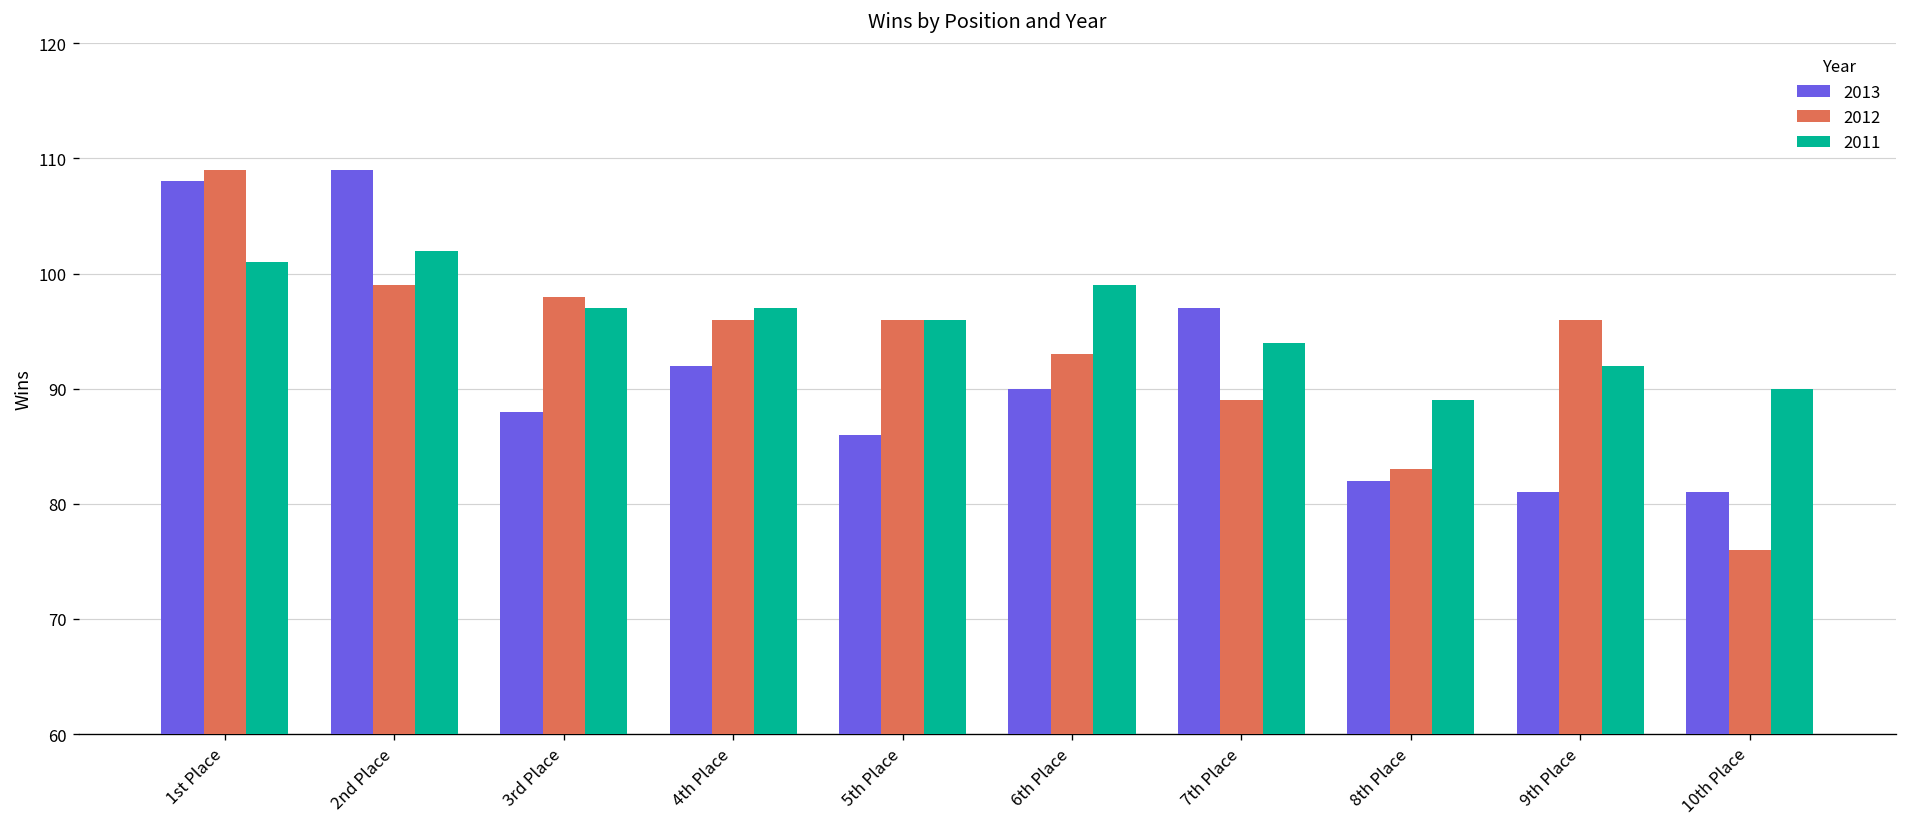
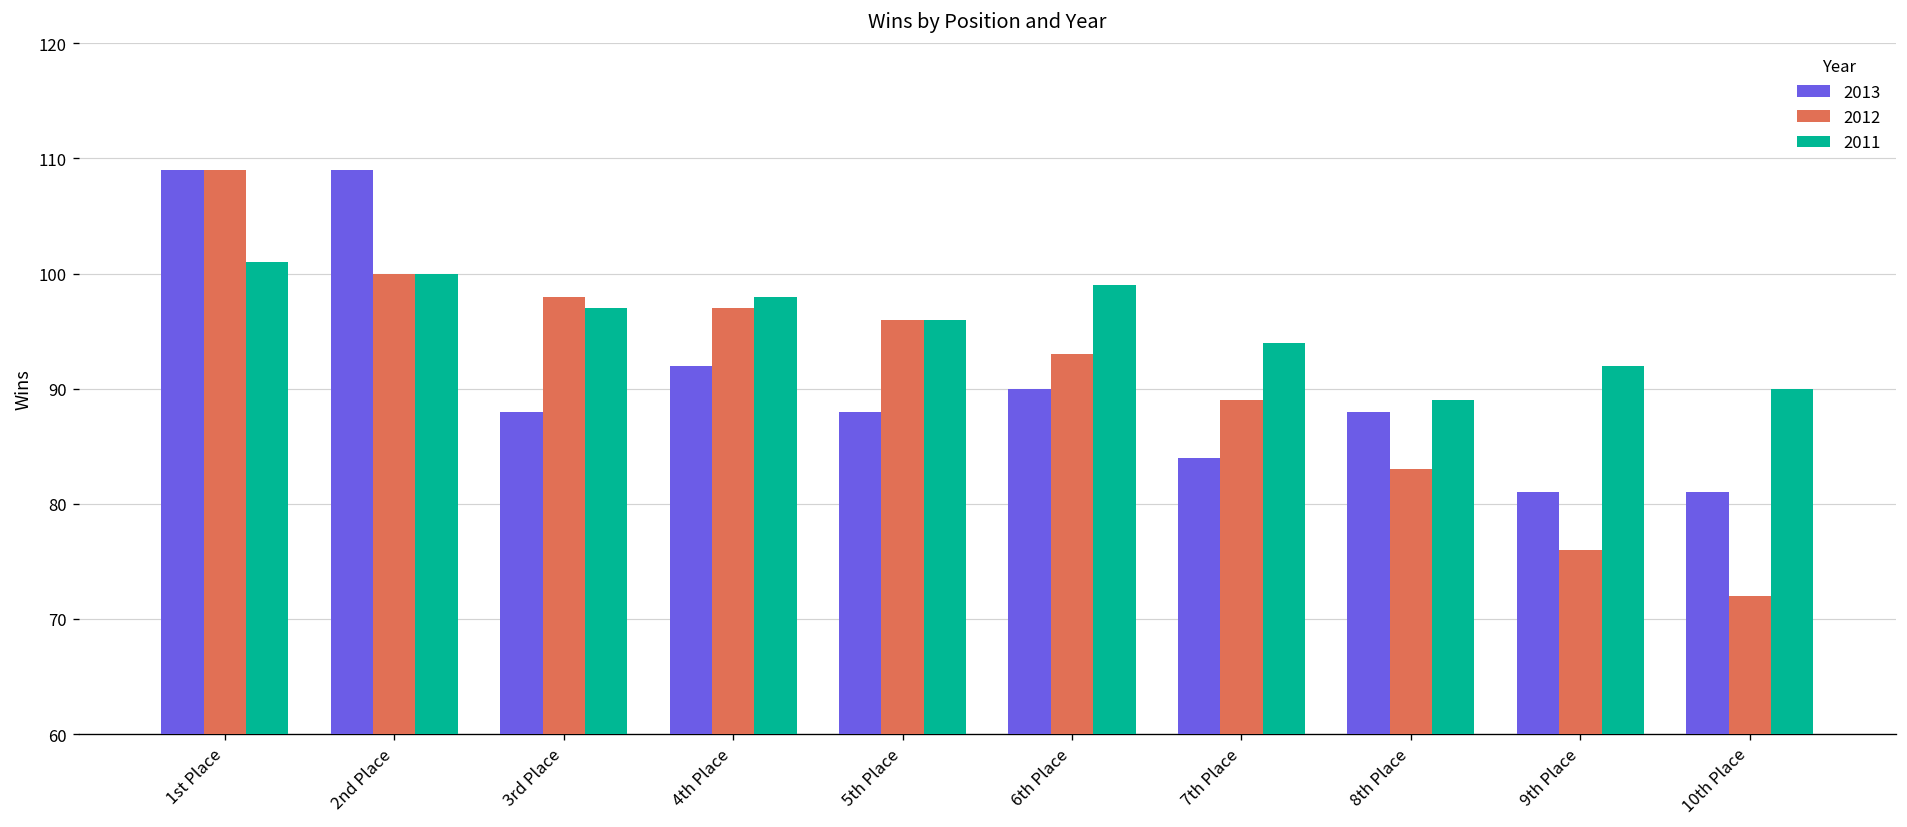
2013, 1st Place: 108 -> 109
2012, 2nd Place: 99 -> 100
2011, 2nd Place: 102 -> 100
2012, 4th Place: 96 -> 97
2011, 4th Place: 97 -> 98
2013, 5th Place: 86 -> 88
2013, 7th Place: 97 -> 84
2013, 8th Place: 82 -> 88
2012, 9th Place: 96 -> 76
2012, 10th Place: 76 -> 72
